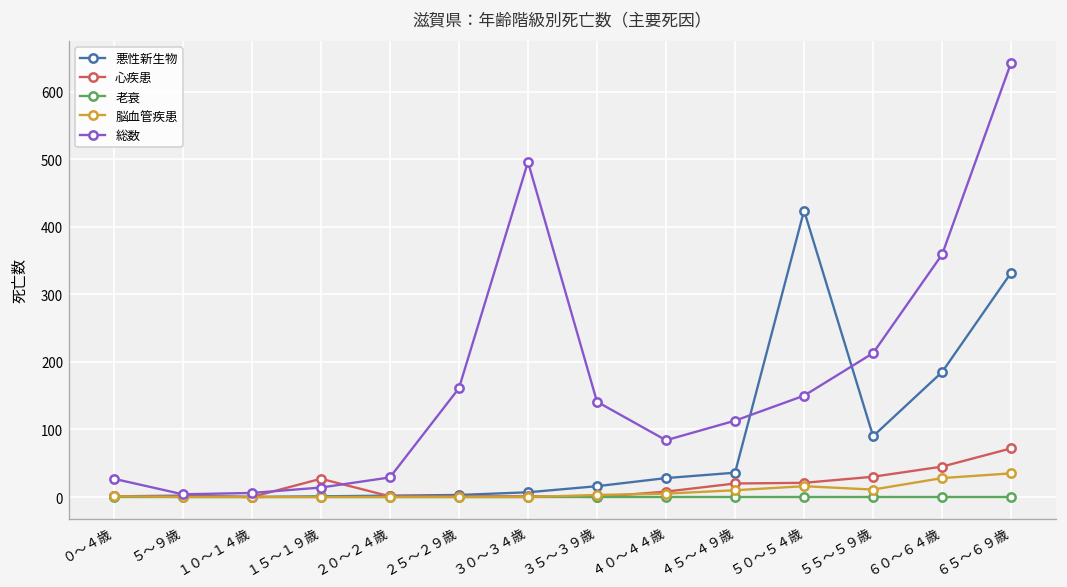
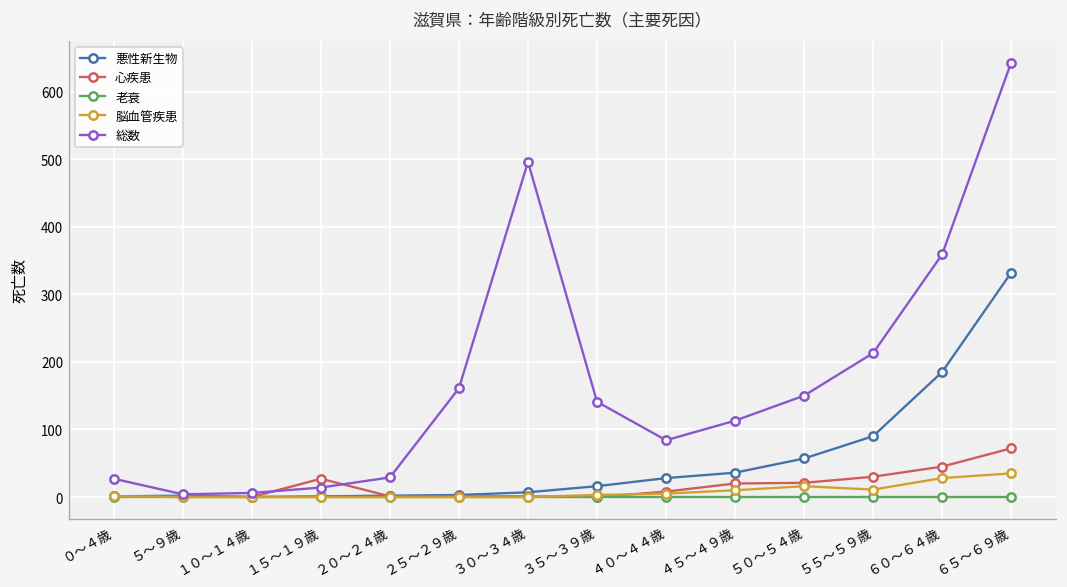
悪性新生物, ５０～５４歳: 420 -> 60
